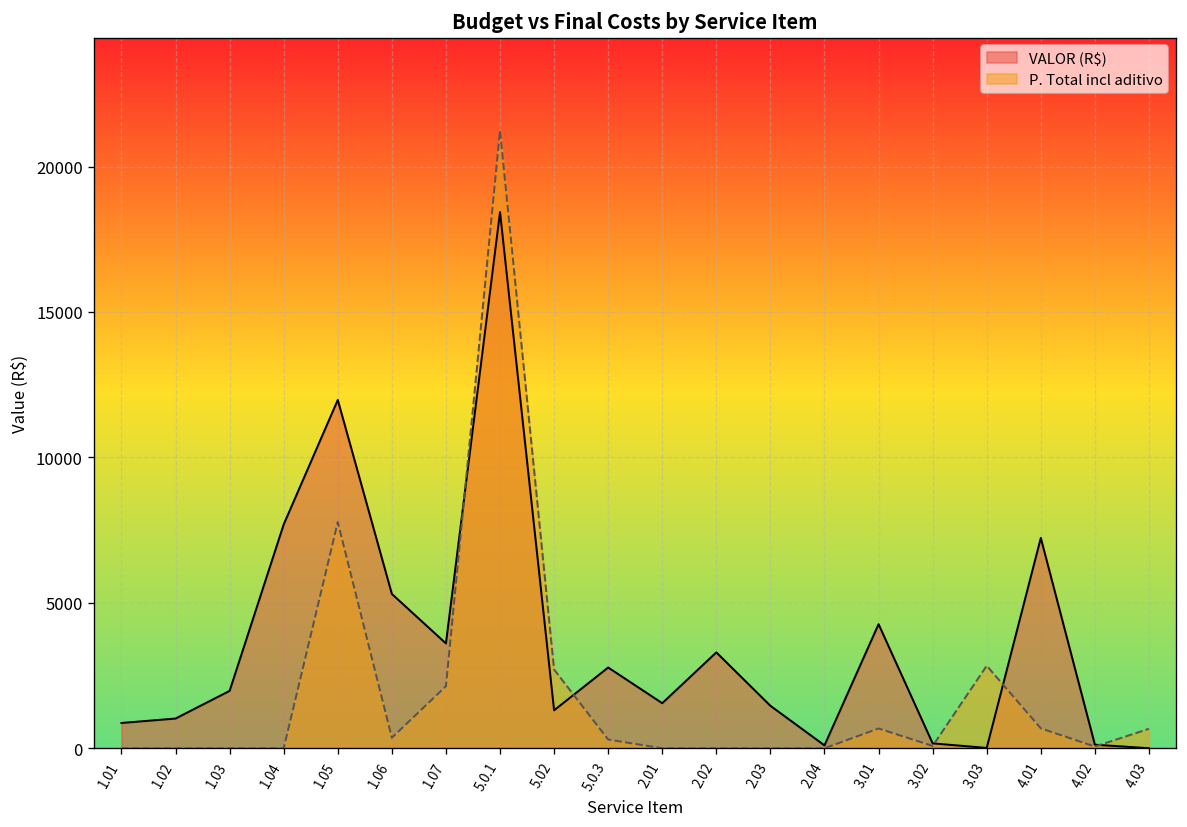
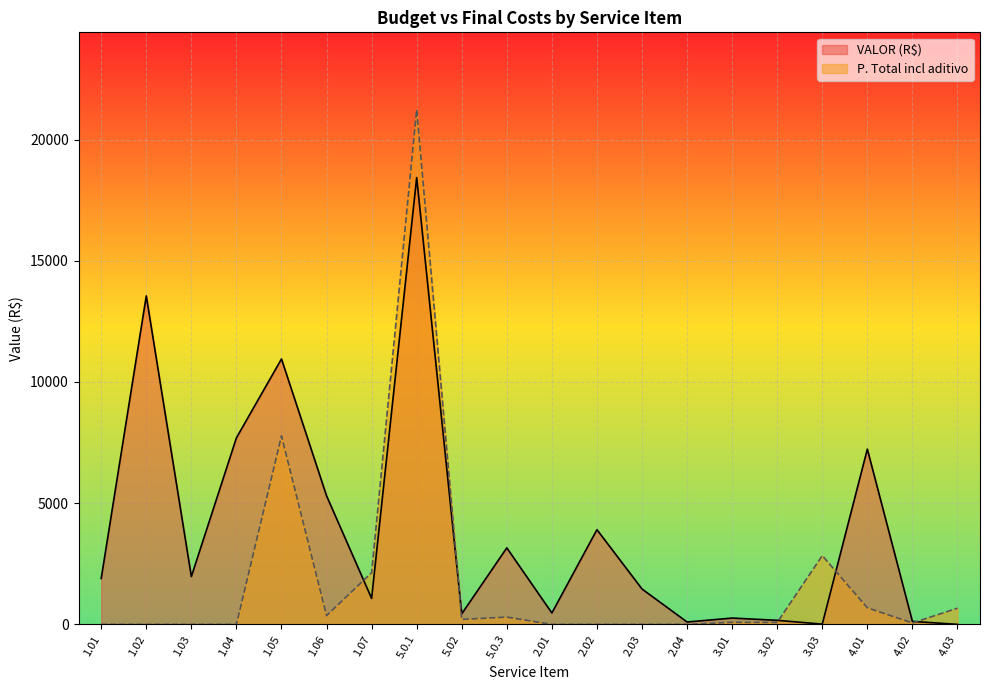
VALOR (R$), 1.01: 900 -> 1900
VALOR (R$), 1.02: 1000 -> 13600
VALOR (R$), 1.05: 12000 -> 11000
VALOR (R$), 1.07: 3600 -> 1100
VALOR (R$), 5.02: 1300 -> 400
P. Total incl aditivo, 5.02: 2700 -> 200
VALOR (R$), 5.0.3: 2800 -> 3200
VALOR (R$), 2.01: 1500 -> 500
VALOR (R$), 2.02: 3300 -> 3900
VALOR (R$), 3.01: 4300 -> 300
P. Total incl aditivo, 3.01: 700 -> 100
